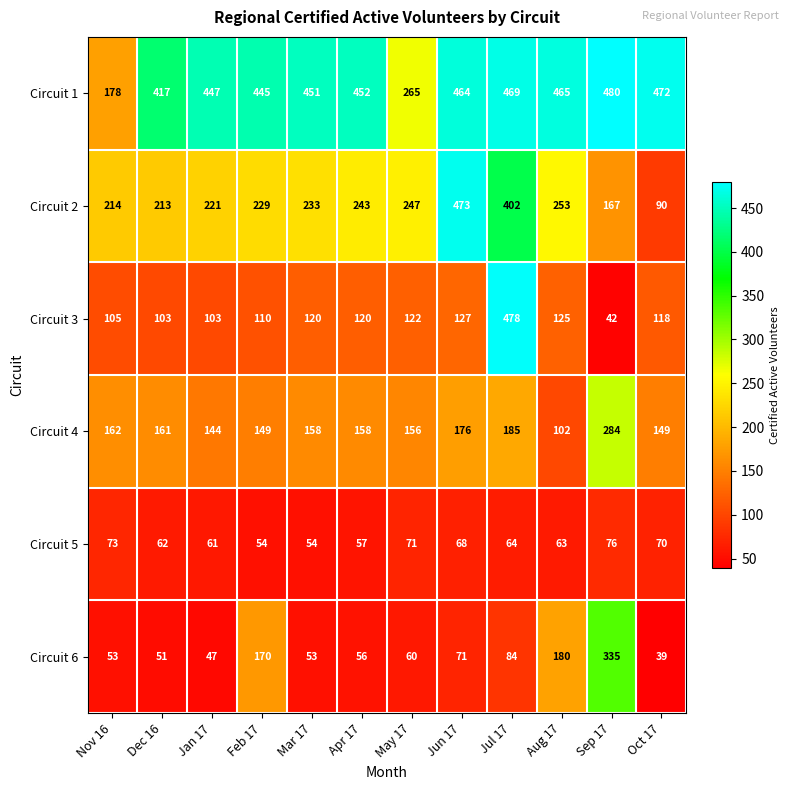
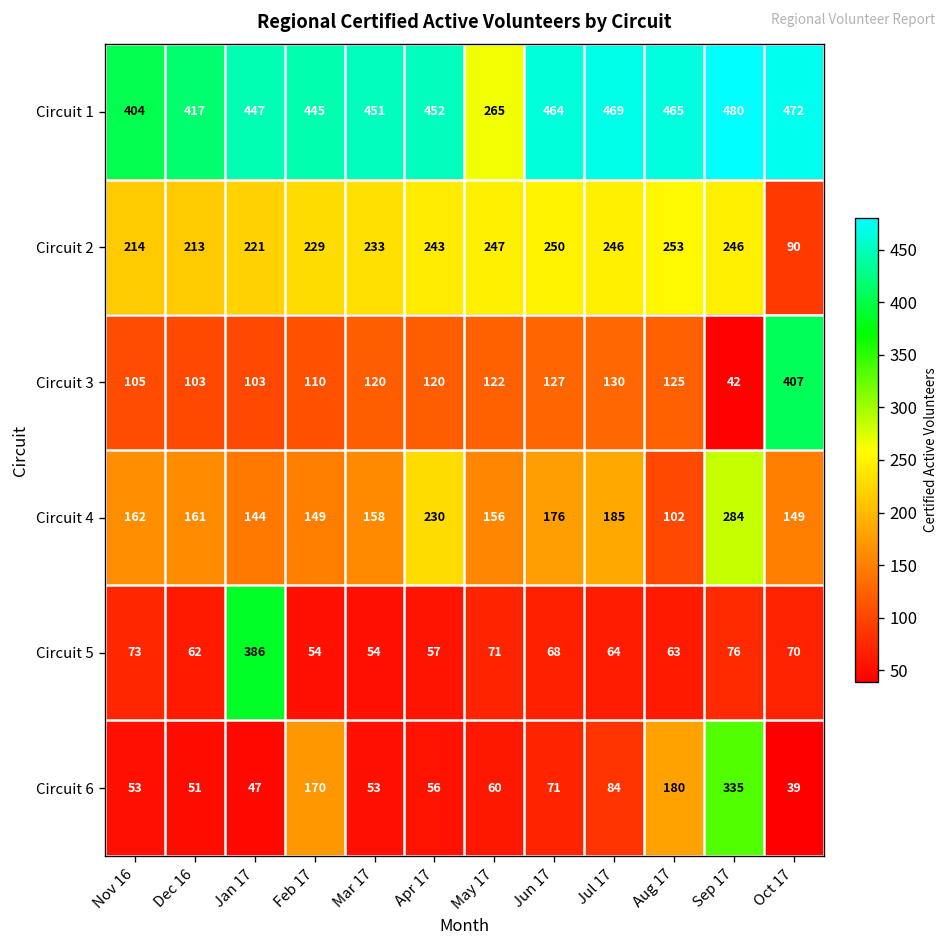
Circuit 1, Nov 16: 178 -> 404
Circuit 2, Jun 17: 473 -> 250
Circuit 2, Jul 17: 402 -> 246
Circuit 2, Sep 17: 167 -> 246
Circuit 3, Jul 17: 478 -> 130
Circuit 3, Oct 17: 118 -> 407
Circuit 4, Apr 17: 158 -> 230
Circuit 5, Jan 17: 61 -> 386
